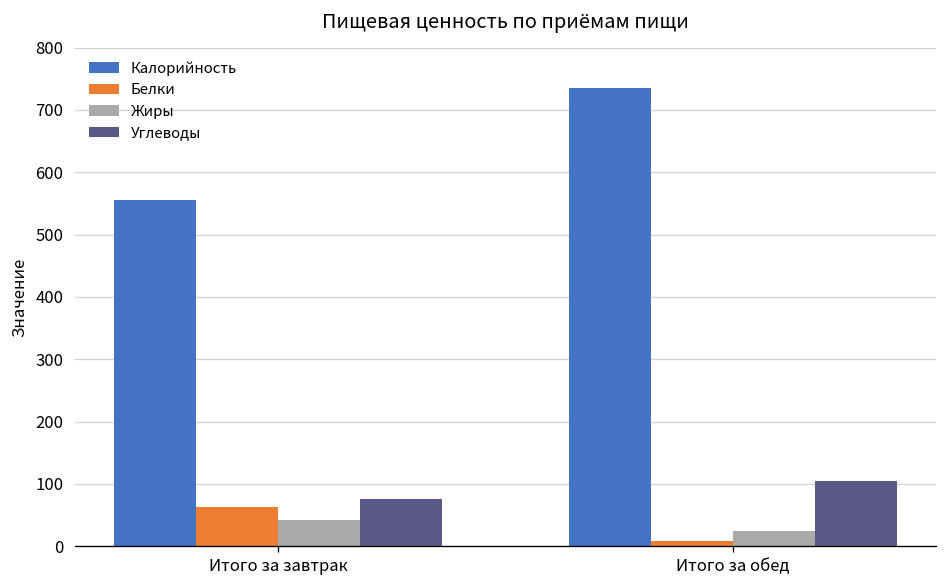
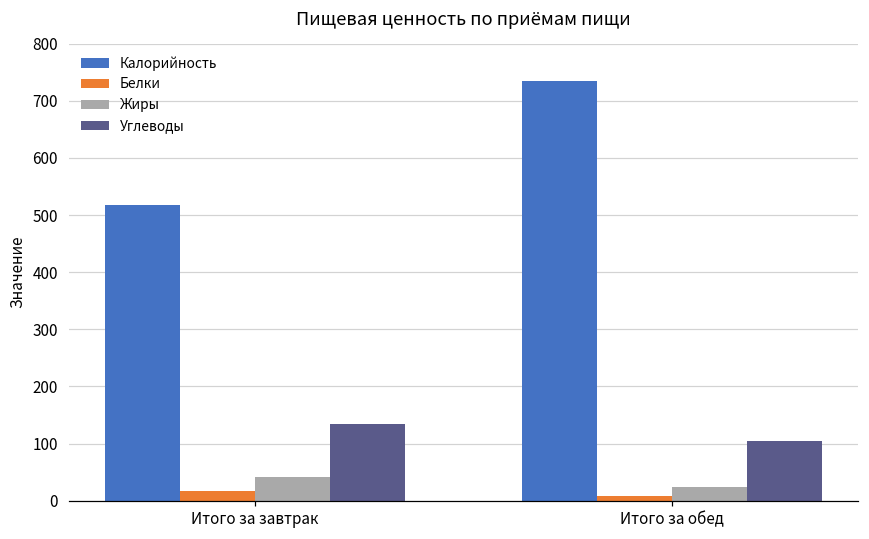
Калорийность, Итого за завтрак: 560 -> 520
Белки, Итого за завтрак: 60 -> 20
Углеводы, Итого за завтрак: 80 -> 130
